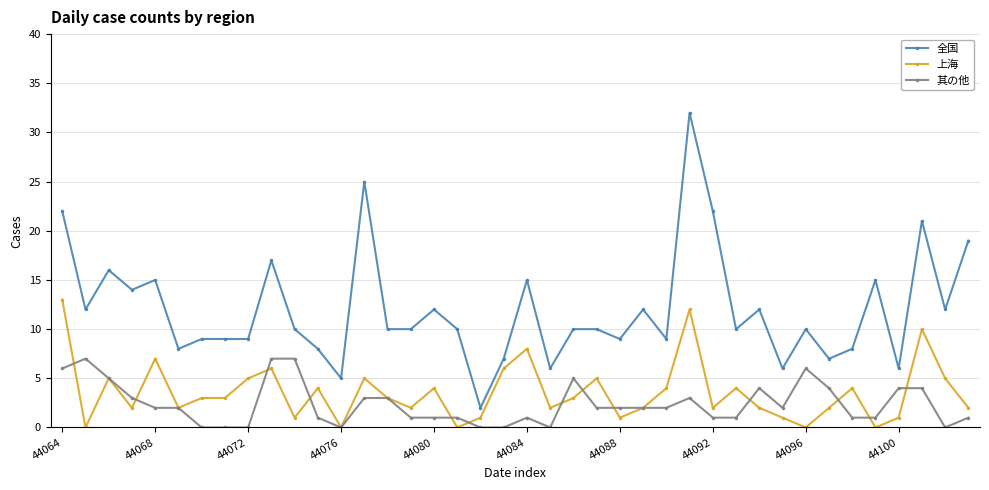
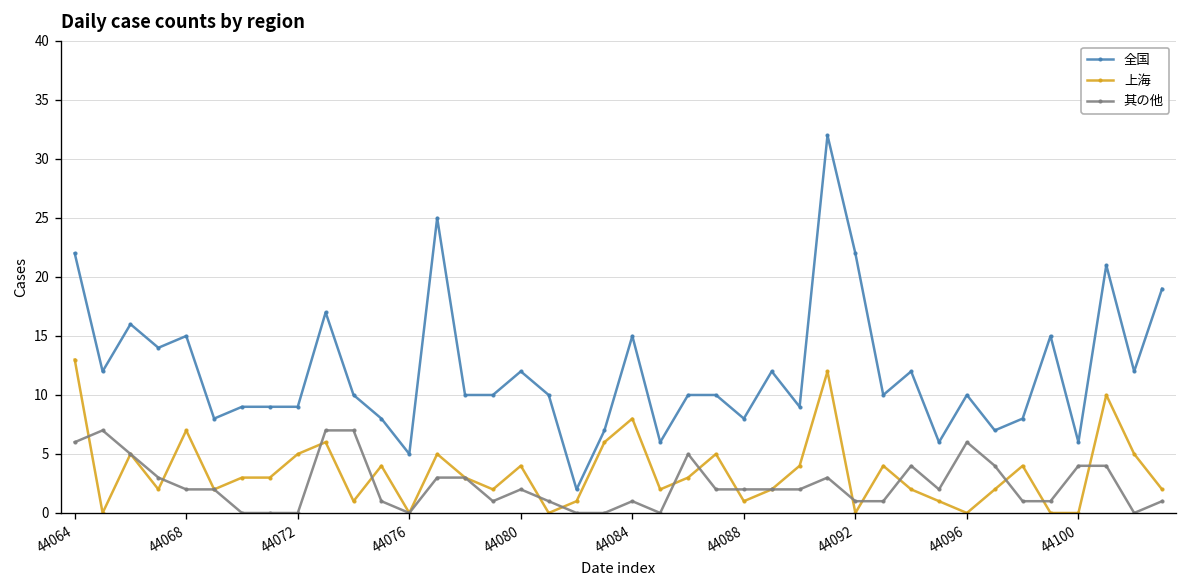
其の他, 44080: 1 -> 2
全国, 44088: 9 -> 8
上海, 44092: 2 -> 0
上海, 44100: 1 -> 0
